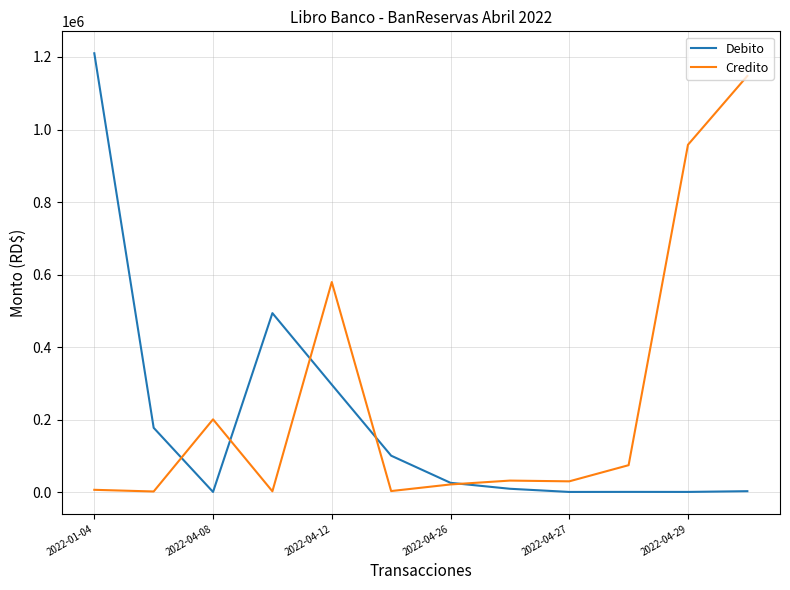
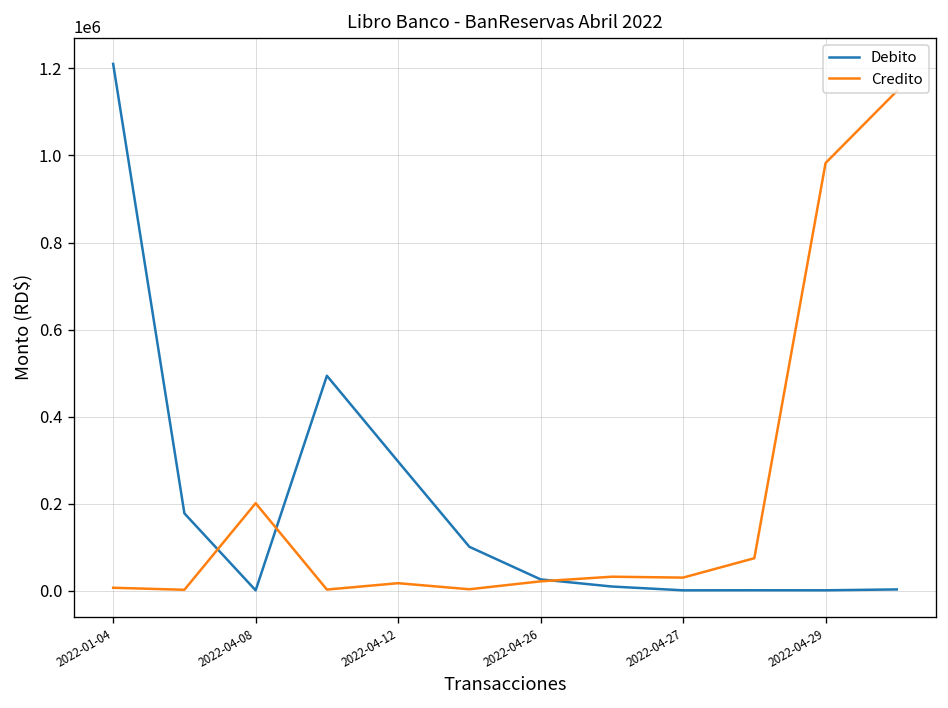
Credito, 2022-04-12: 580000 -> 20000
Credito, 2022-04-29: 960000 -> 980000
